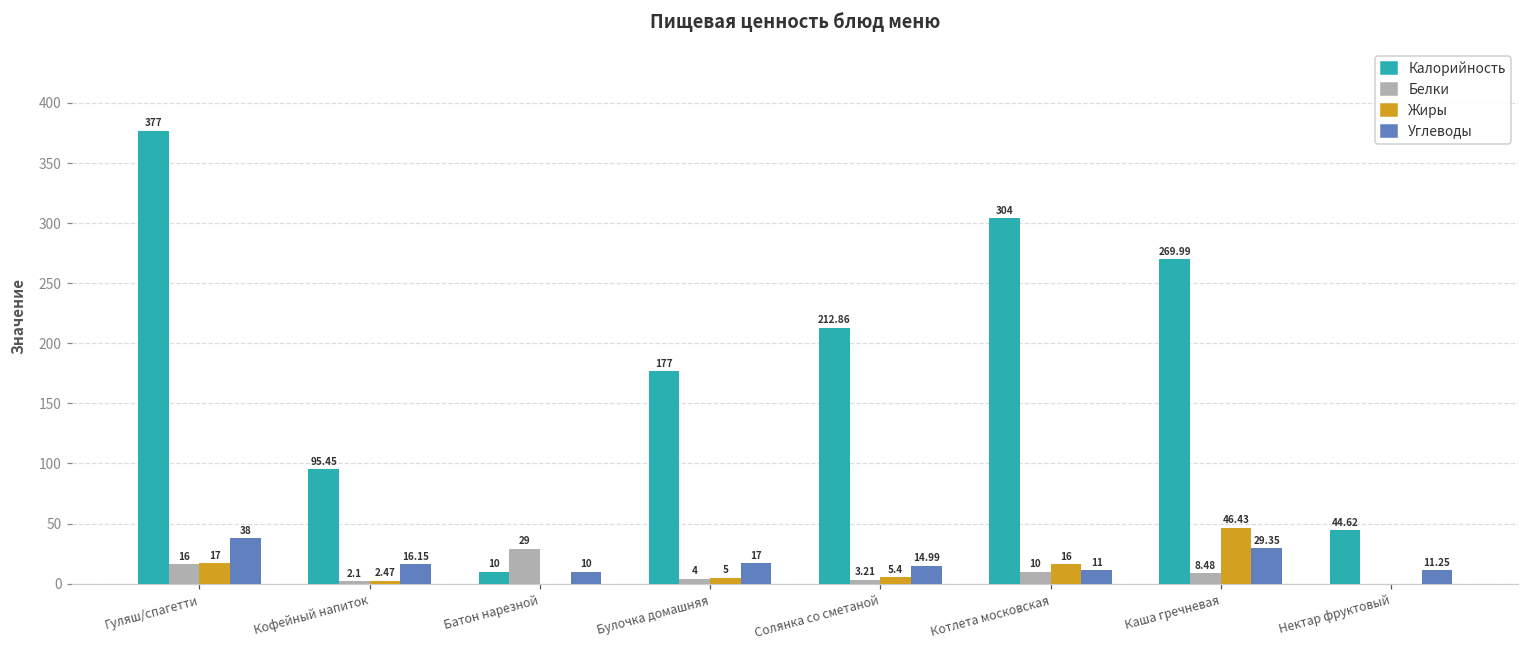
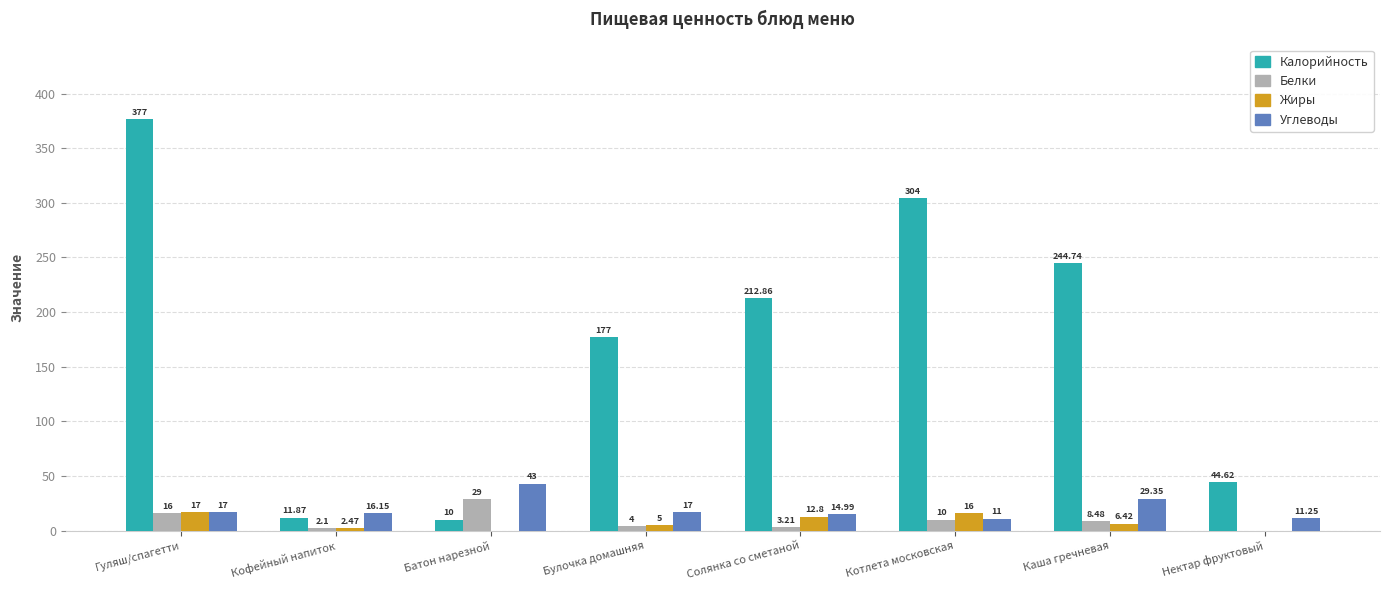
Углеводы, Гуляш/спагетти: 38 -> 17
Калорийность, Кофейный напиток: 95.45 -> 11.87
Углеводы, Батон нарезной: 10 -> 43
Жиры, Солянка со сметаной: 5.4 -> 12.8
Калорийность, Каша гречневая: 269.99 -> 244.74
Жиры, Каша гречневая: 46.43 -> 6.42
